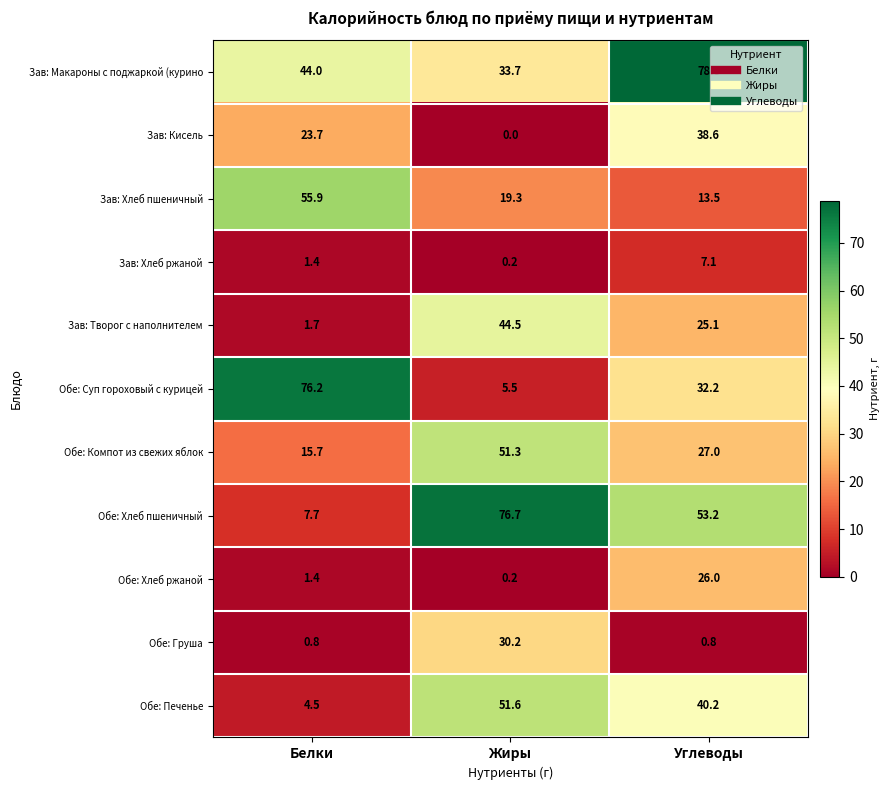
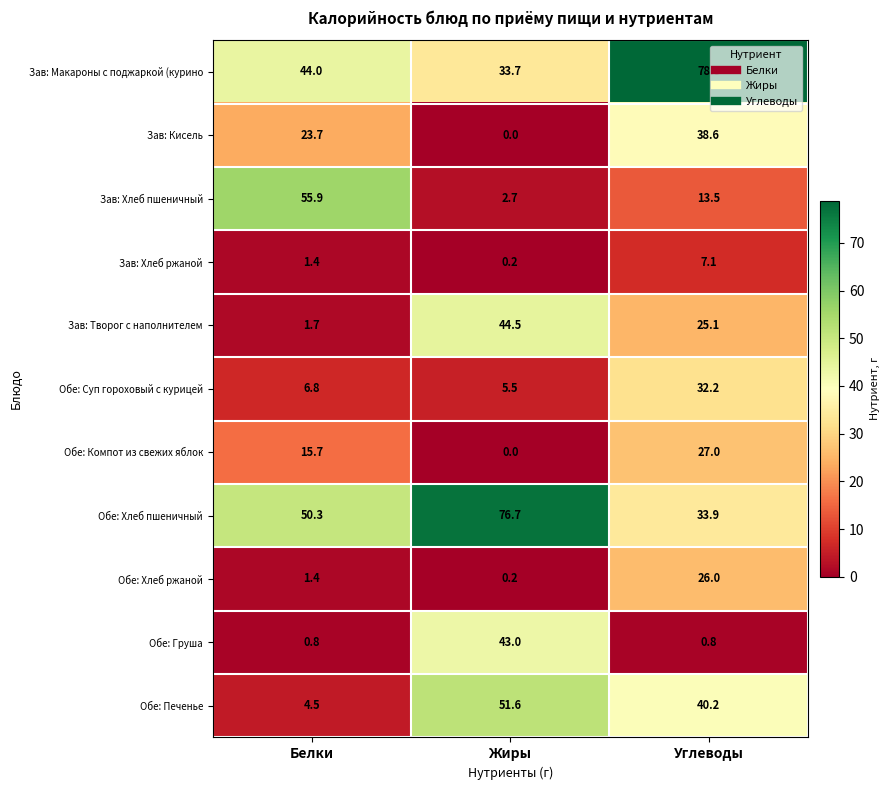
Зав: Хлеб пшеничный, Жиры: 19.3 -> 2.7
Обе: Суп гороховый с курицей, Белки: 76.2 -> 6.8
Обе: Компот из свежих яблок, Жиры: 51.3 -> 0.0
Обе: Хлеб пшеничный, Белки: 7.7 -> 50.3
Обе: Хлеб пшеничный, Углеводы: 53.2 -> 33.9
Обе: Груша, Жиры: 30.2 -> 43.0
